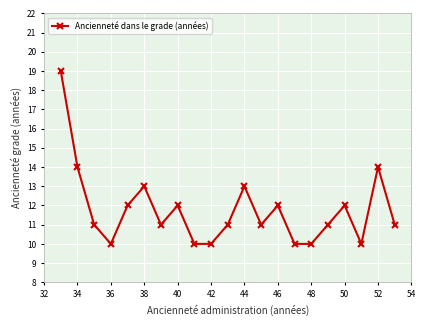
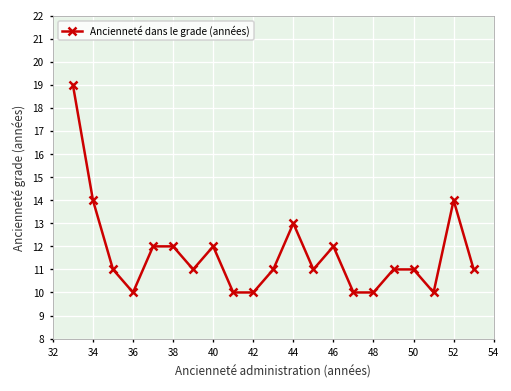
38: 13 -> 12
50: 12 -> 11
